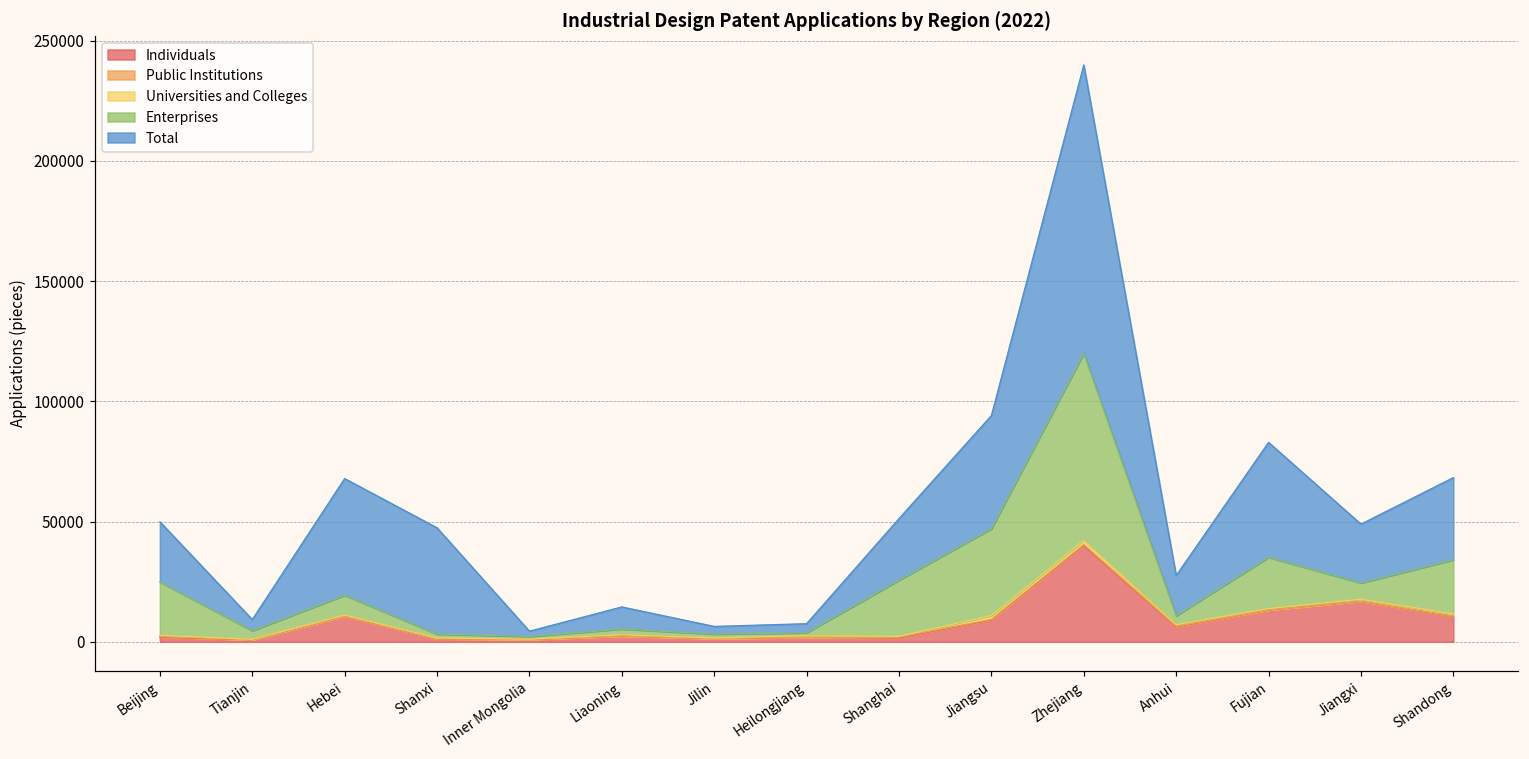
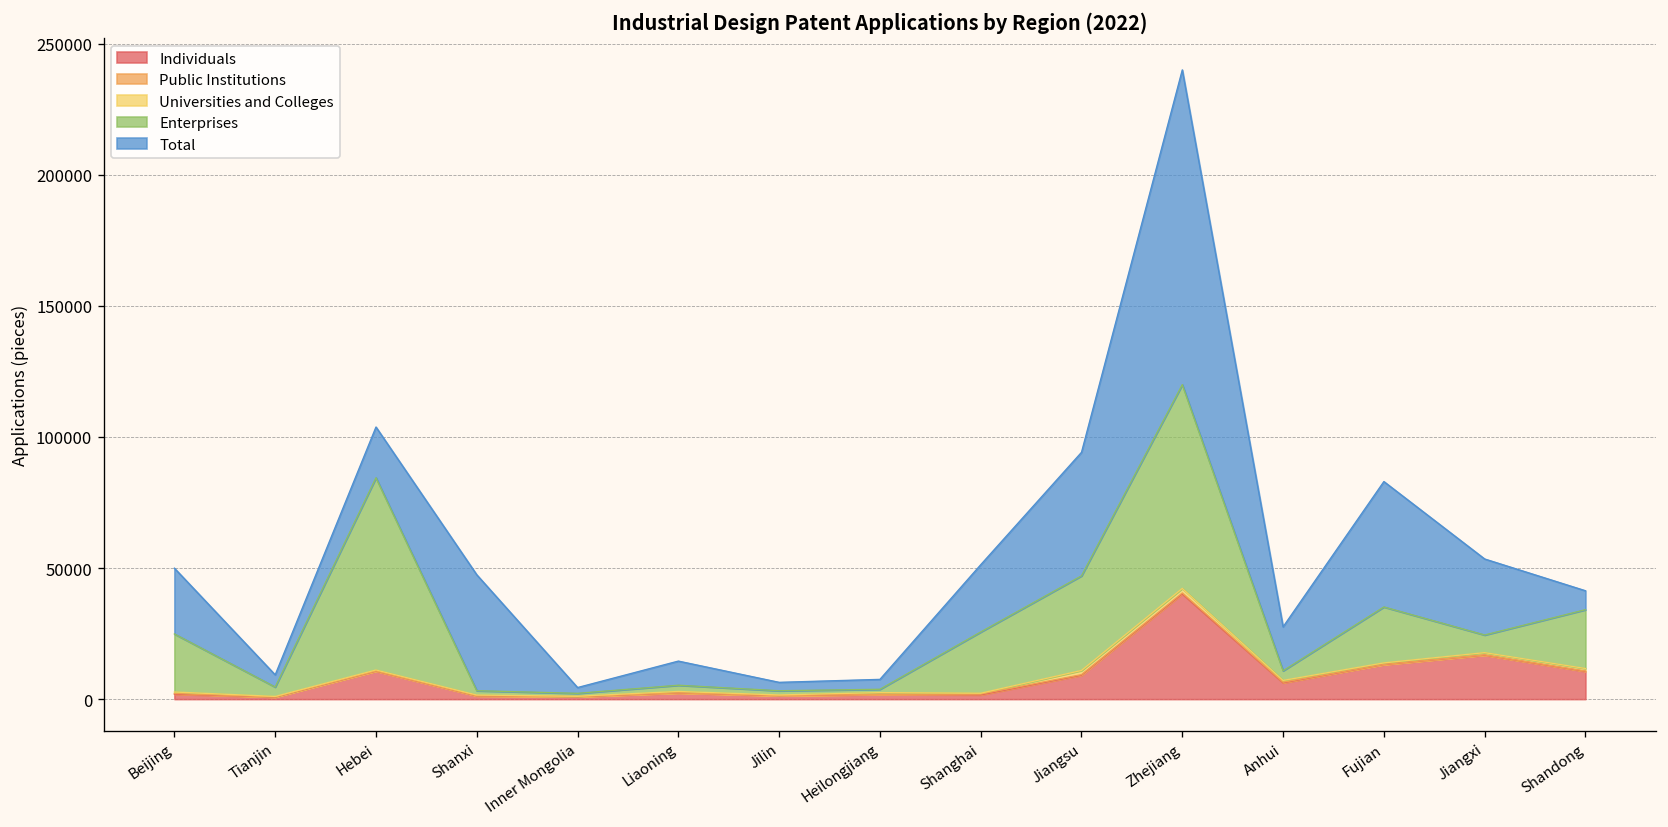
Enterprises, Hebei: 8000 -> 73000
Total, Hebei: 49000 -> 19000
Total, Jiangxi: 24000 -> 29000
Total, Shandong: 34000 -> 7000
